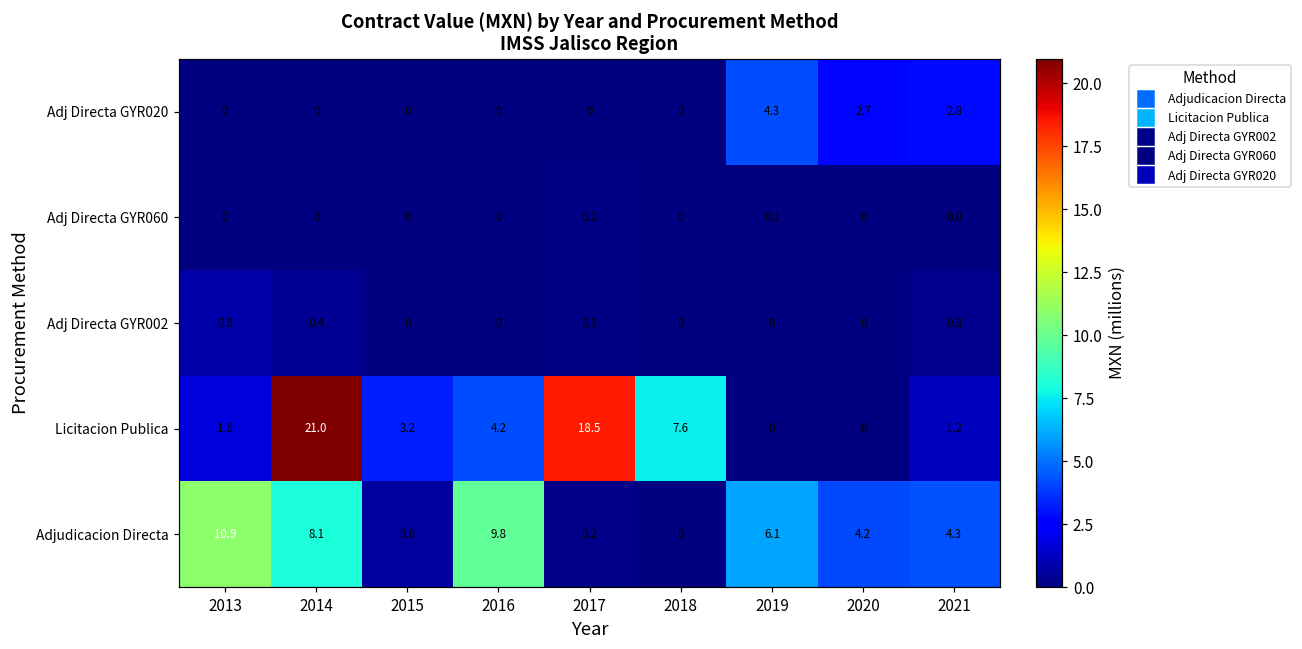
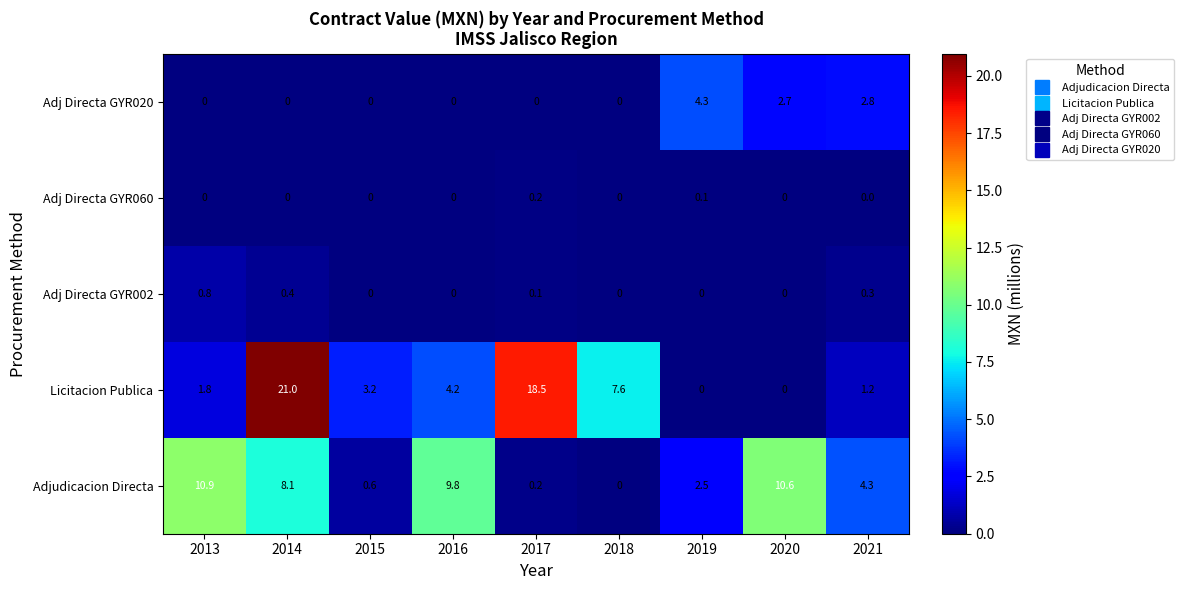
Adjudicacion Directa, 2019: 6.1 -> 2.5
Adjudicacion Directa, 2020: 4.2 -> 10.6
